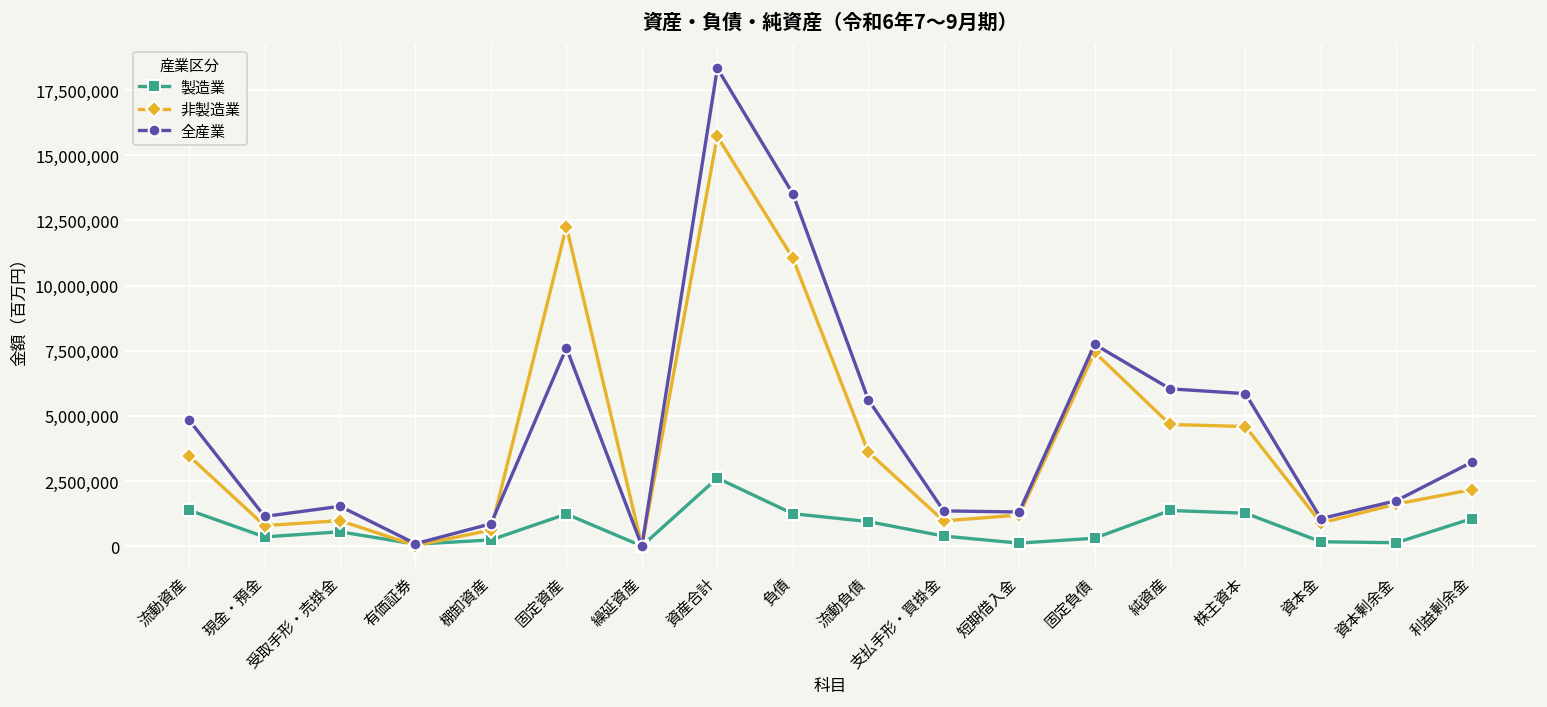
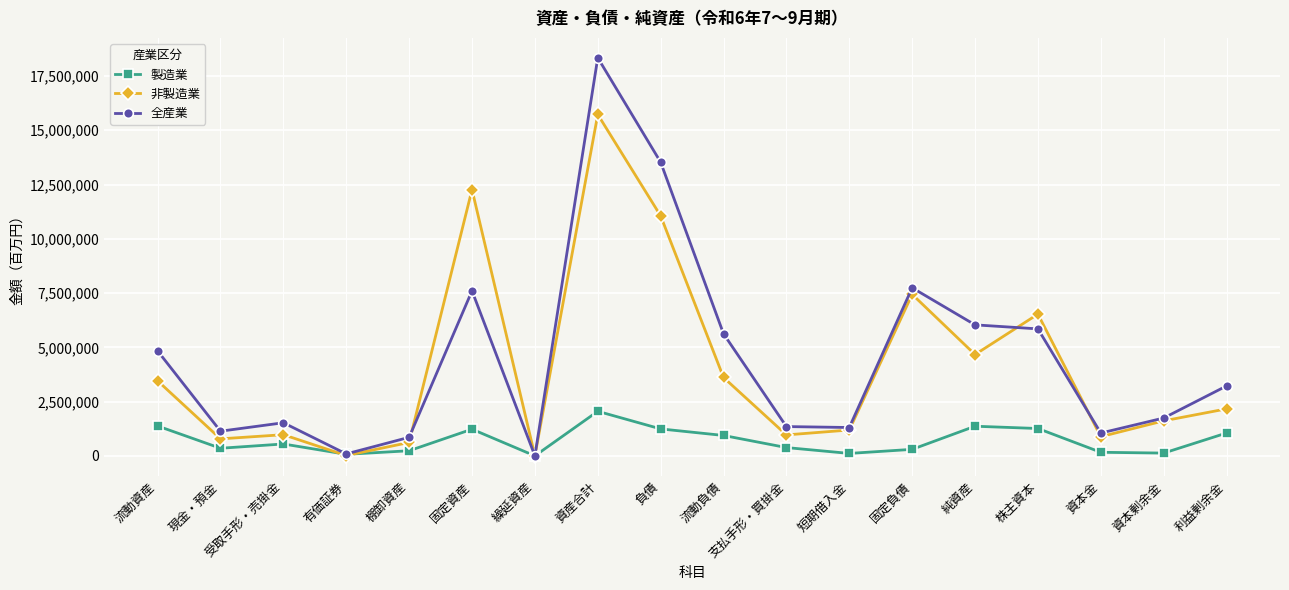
製造業, 資産合計: 2,600,000 -> 2,100,000
非製造業, 株主資本: 4,600,000 -> 6,500,000
